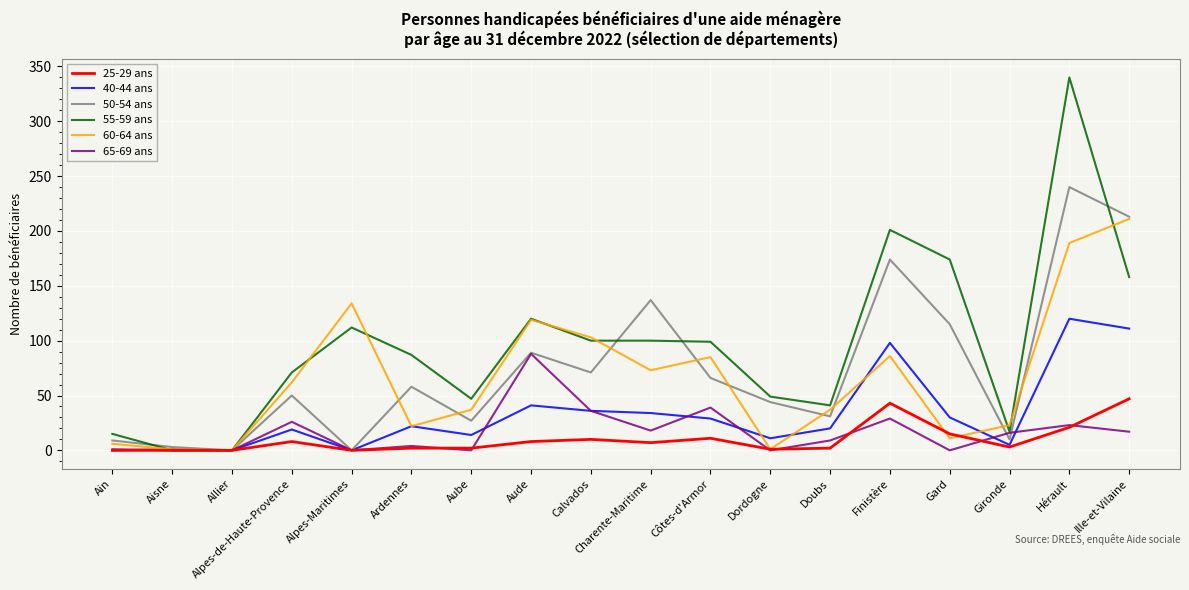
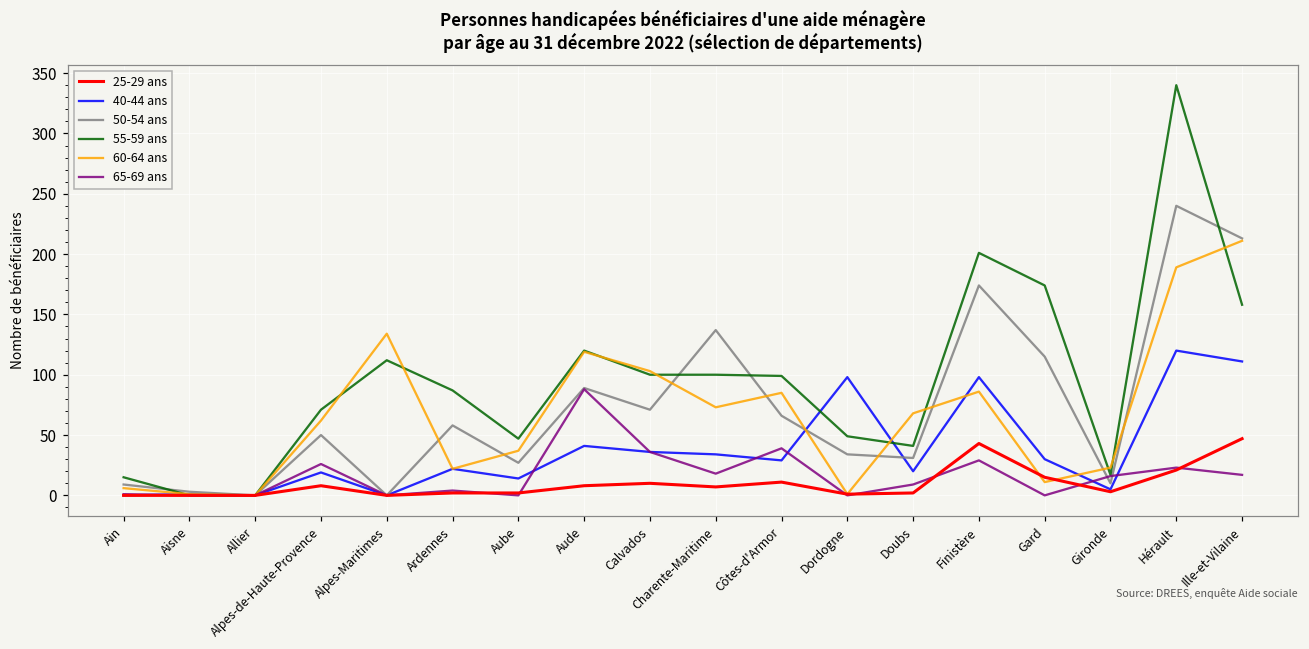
40-44 ans, Dordogne: 11 -> 98
50-54 ans, Dordogne: 44 -> 34
60-64 ans, Doubs: 37 -> 68
